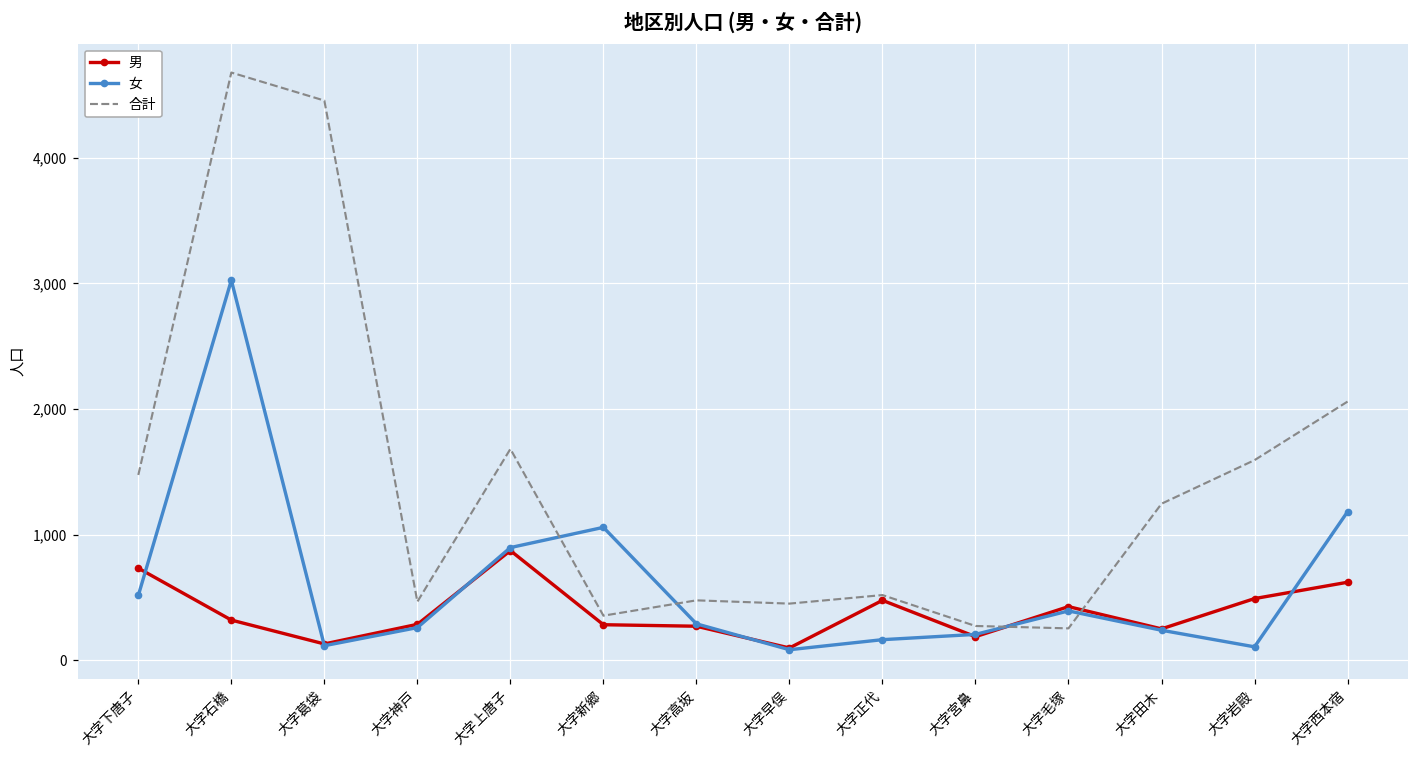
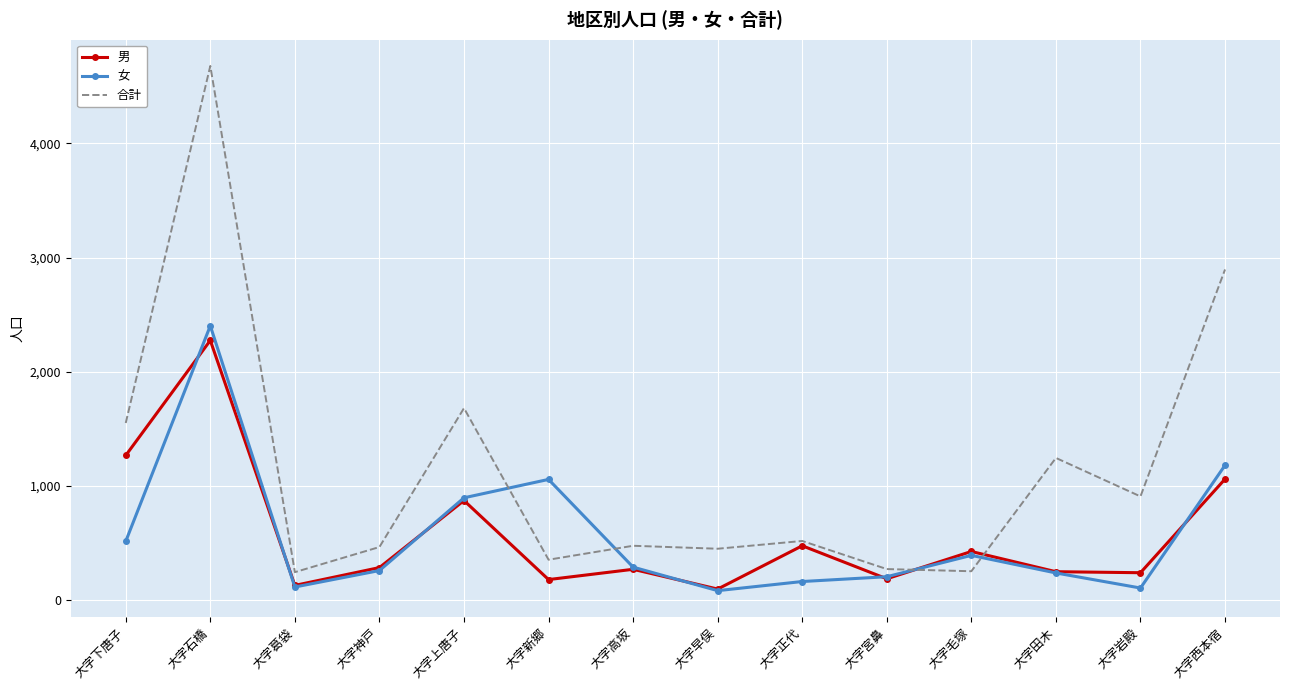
男, 大字下唐子: 730 -> 1,270
合計, 大字下唐子: 1,480 -> 1,550
男, 大字石橋: 320 -> 2,280
女, 大字石橋: 3,030 -> 2,400
合計, 大字葛袋: 4,460 -> 250
男, 大字新郷: 280 -> 180
男, 大字岩殿: 490 -> 240
合計, 大字岩殿: 1,590 -> 910
男, 大字西本宿: 620 -> 1,060
合計, 大字西本宿: 2,060 -> 2,900
